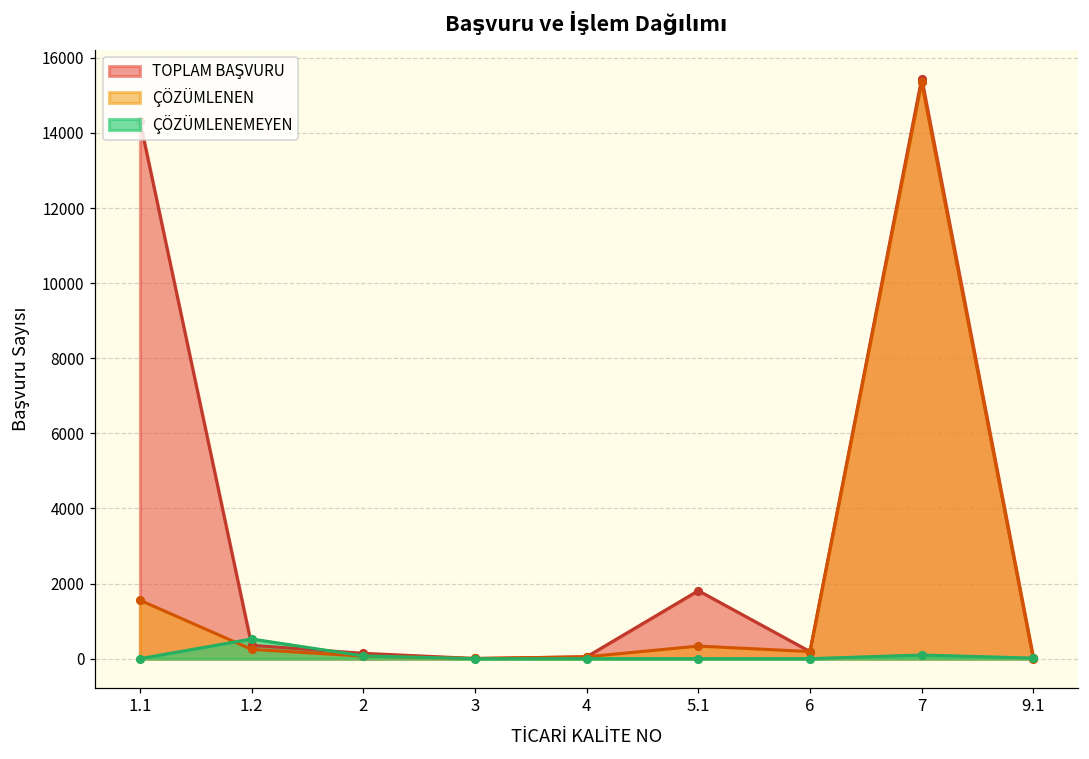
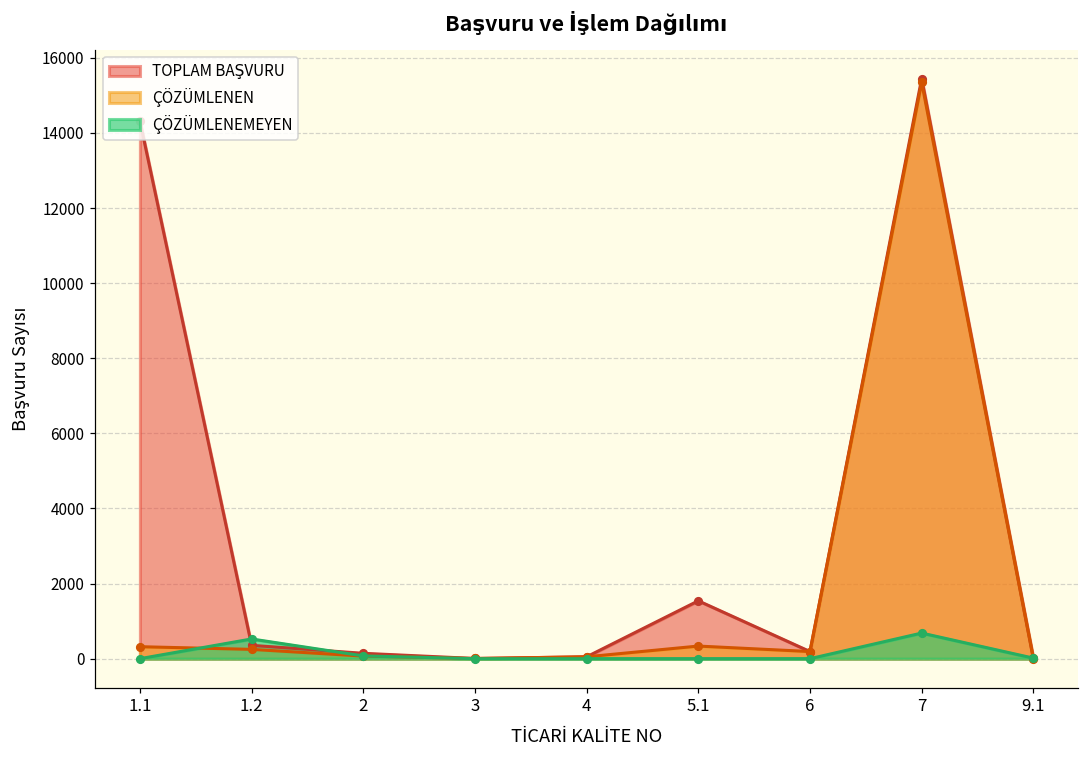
ÇÖZÜMLENEN, 1.1: 1600 -> 300
TOPLAM BAŞVURU, 5.1: 1800 -> 1500
ÇÖZÜMLENEMEYEN, 7: 100 -> 700
